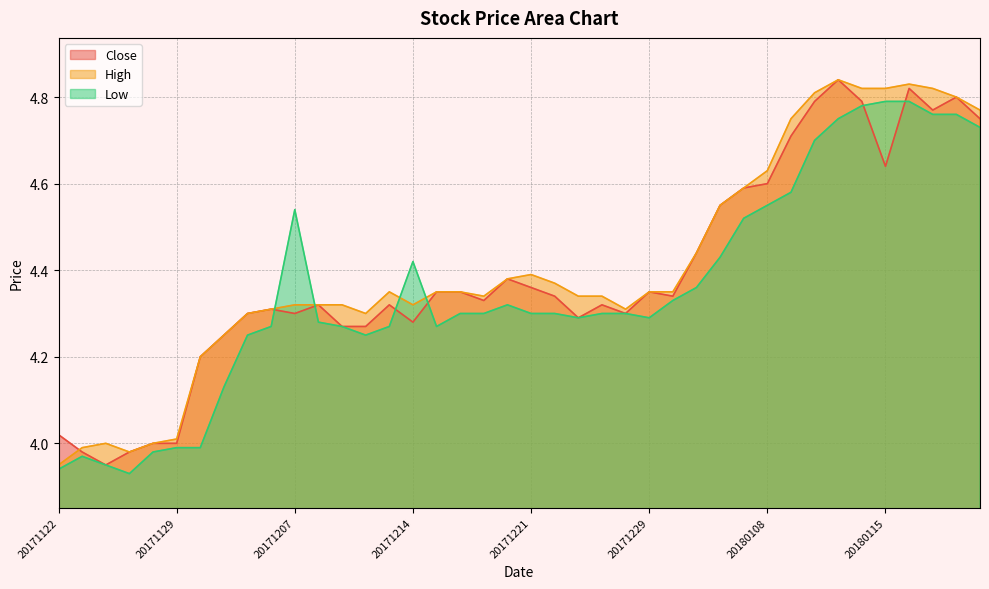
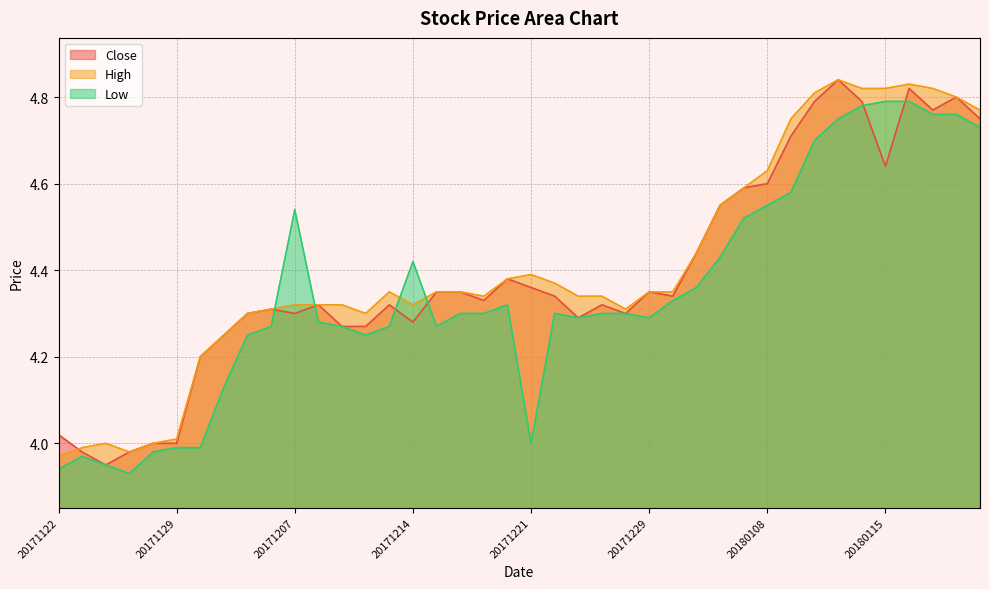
High, 20171122: 3.95 -> 3.97
Low, 20171221: 4.3 -> 4.0
